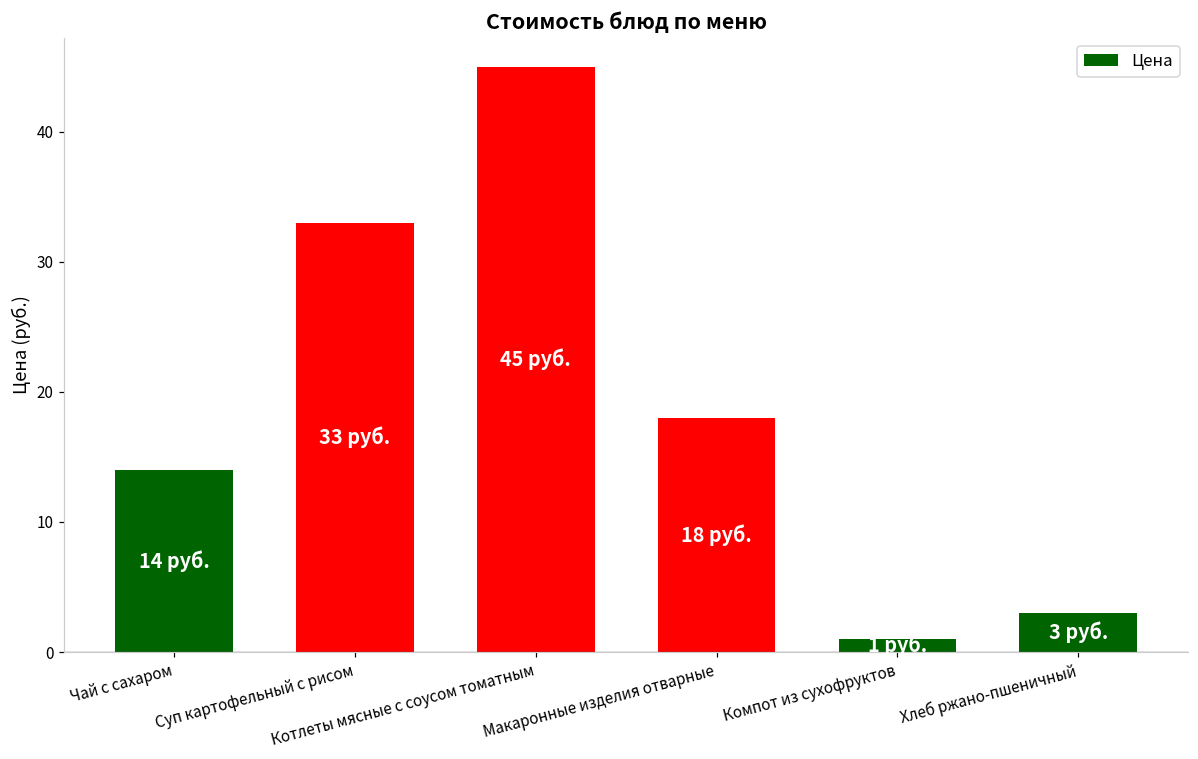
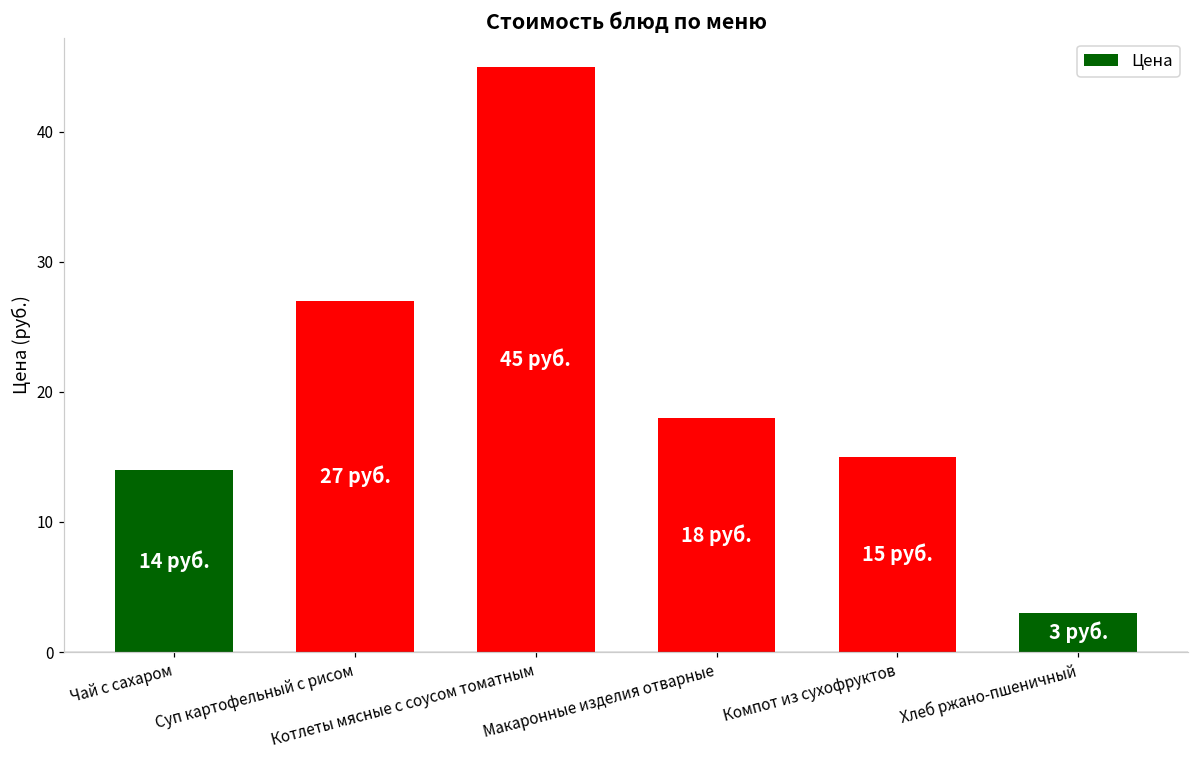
Суп картофельный с рисом: 33 -> 27
Компот из сухофруктов: 1 -> 15
